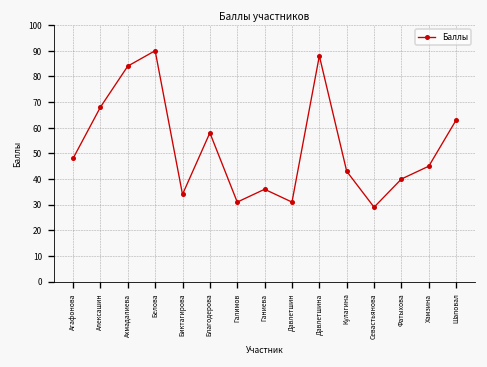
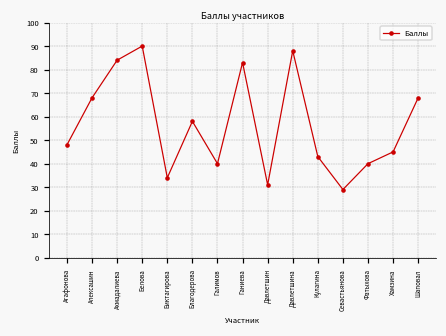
Галимов: 31 -> 40
Ганиева: 36 -> 83
Шаповал: 63 -> 68
